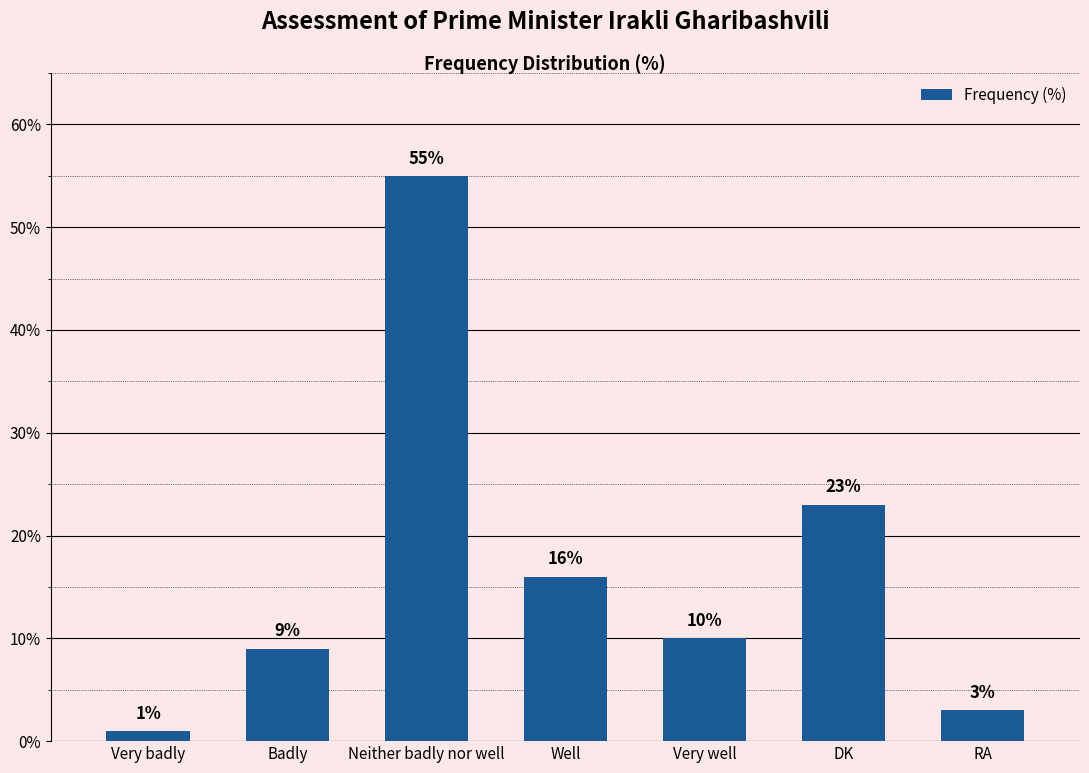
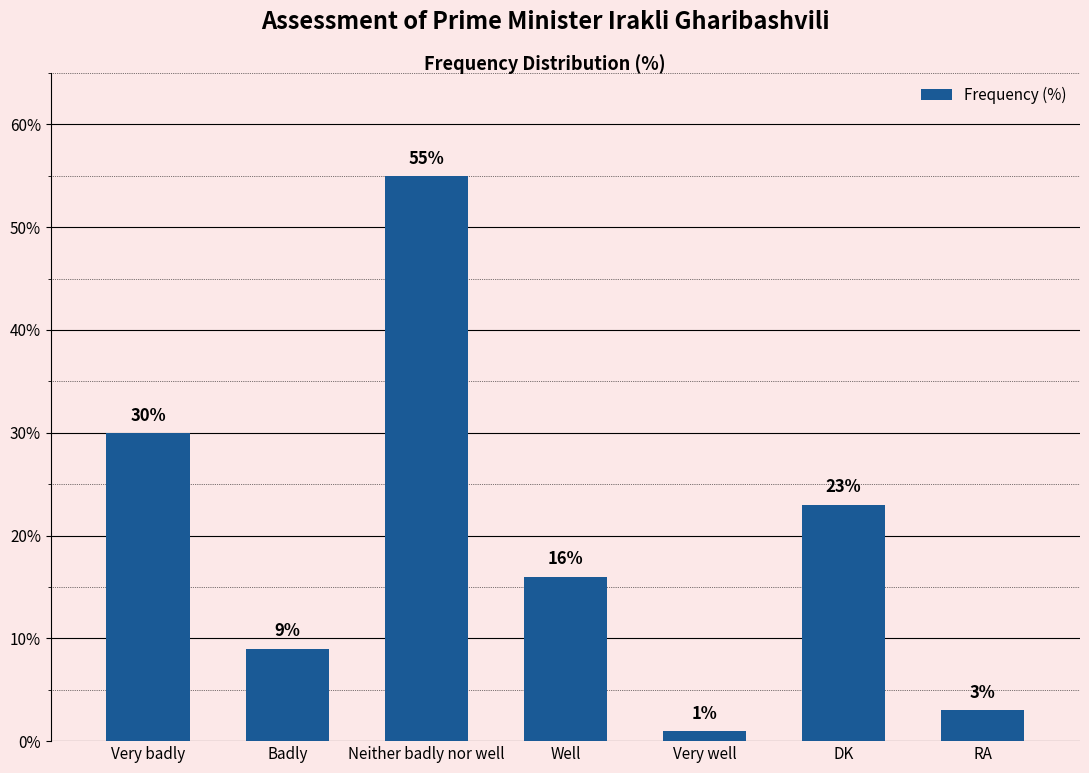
Very badly: 1% -> 30%
Very well: 10% -> 1%
